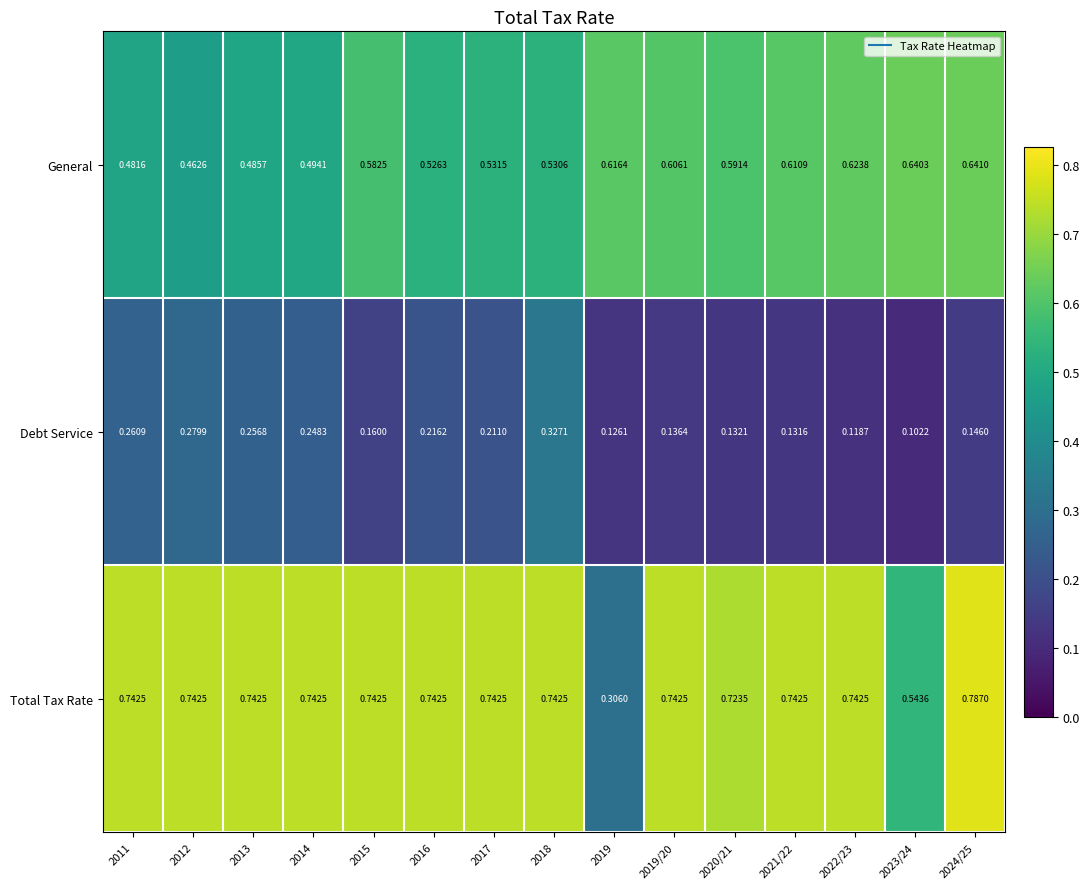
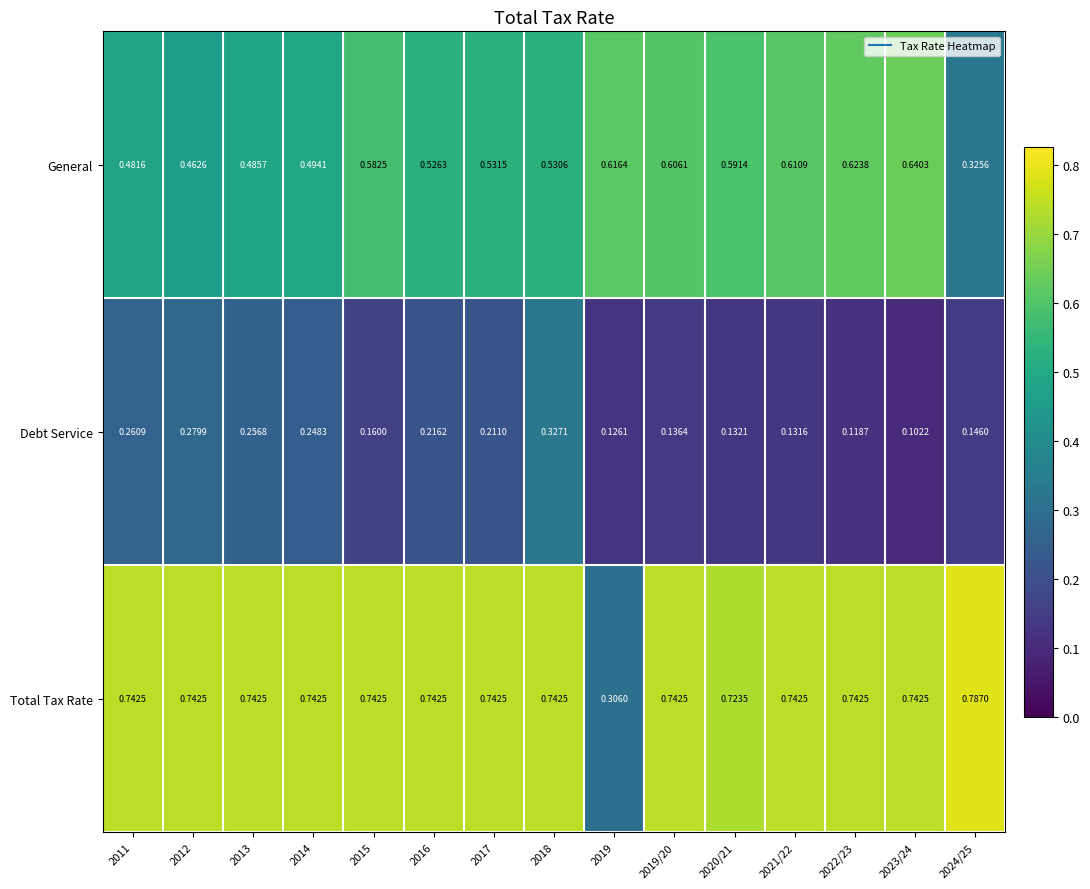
General, 2024/25: 0.6410 -> 0.3256
Total Tax Rate, 2023/24: 0.5436 -> 0.7425
